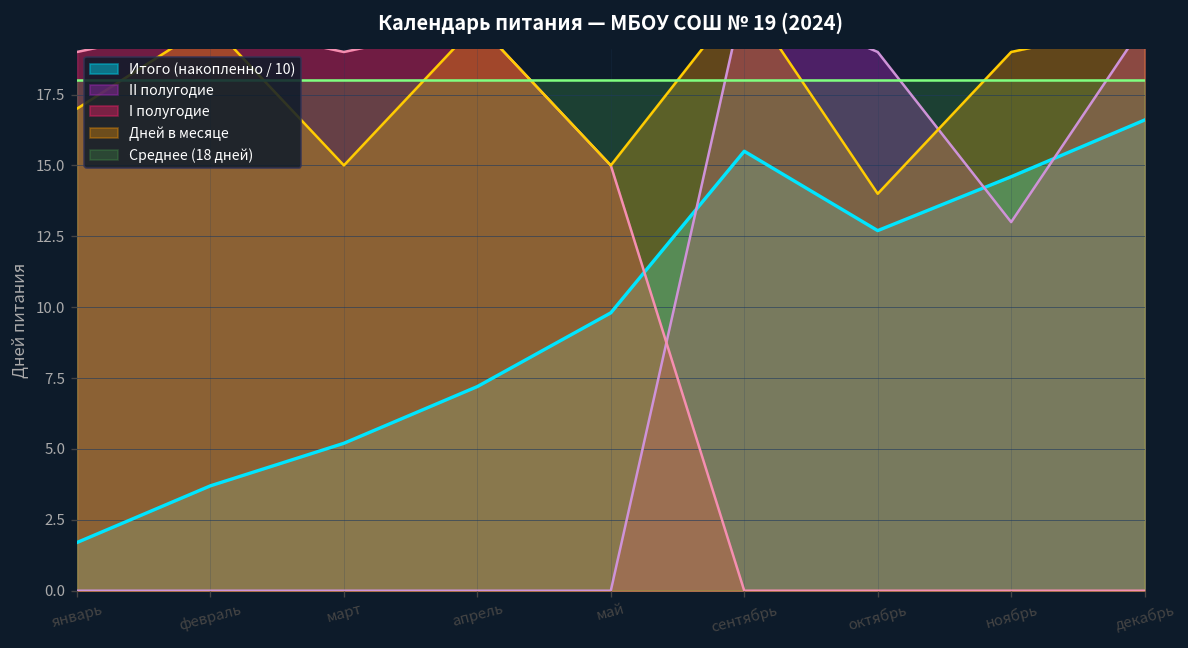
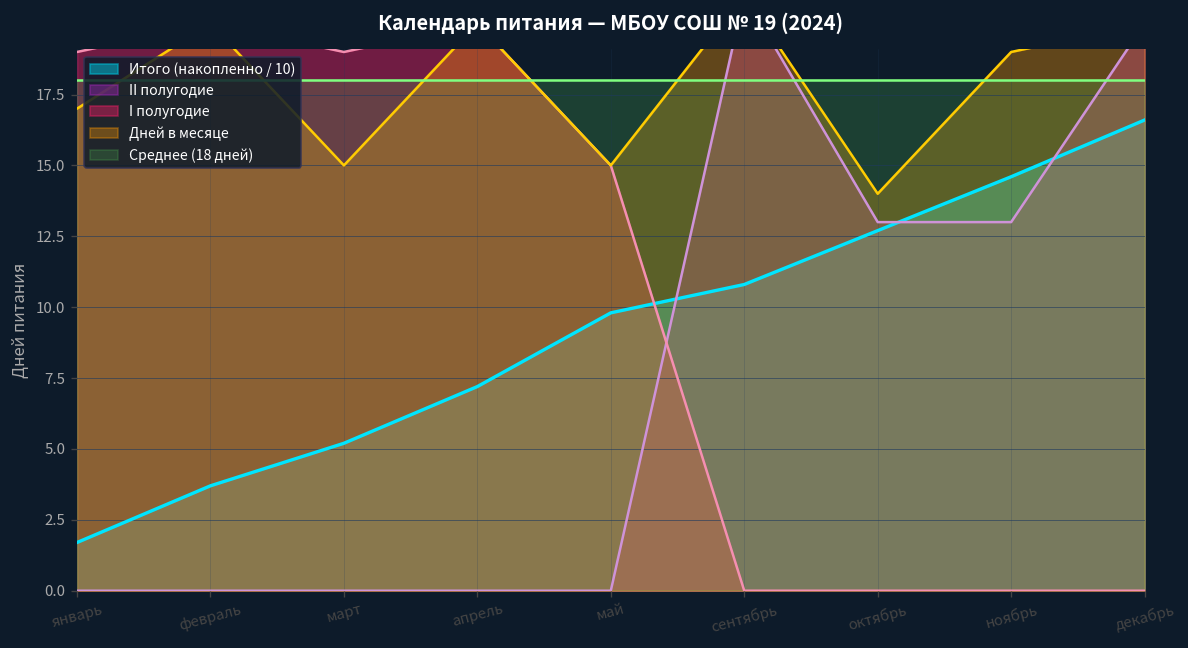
Итого (накопленно / 10), сентябрь: 15.5 -> 10.8
II полугодие, октябрь: 19 -> 13
